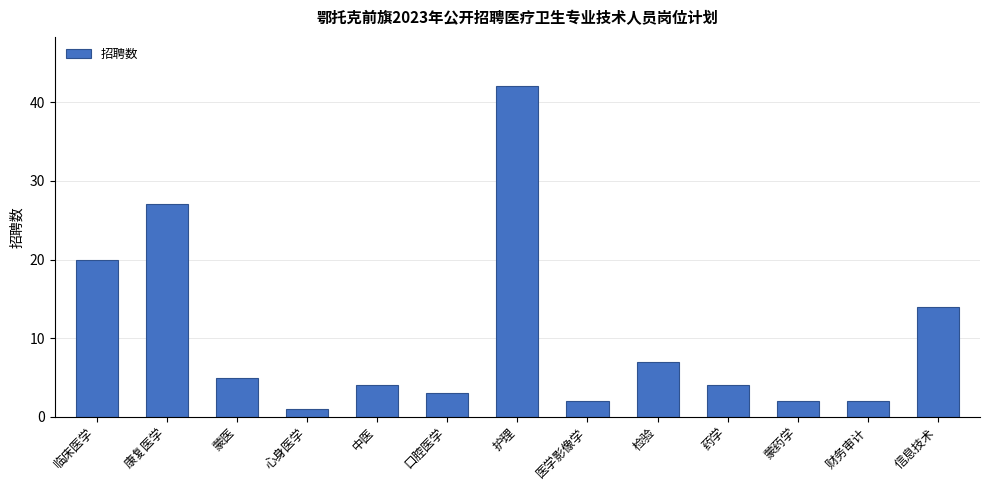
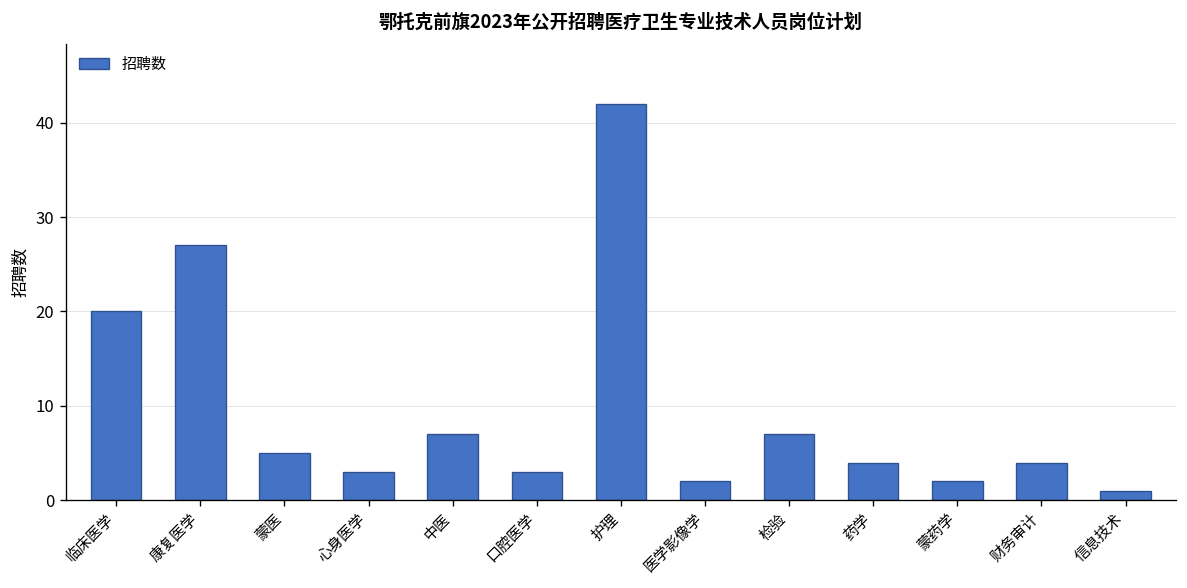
心身医学: 1 -> 3
中医: 4 -> 7
财务审计: 2 -> 4
信息技术: 14 -> 1
